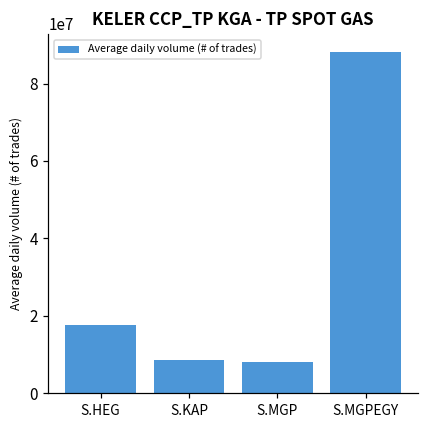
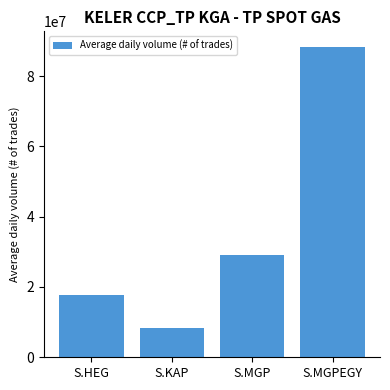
S.MGP: 8000000 -> 29000000
